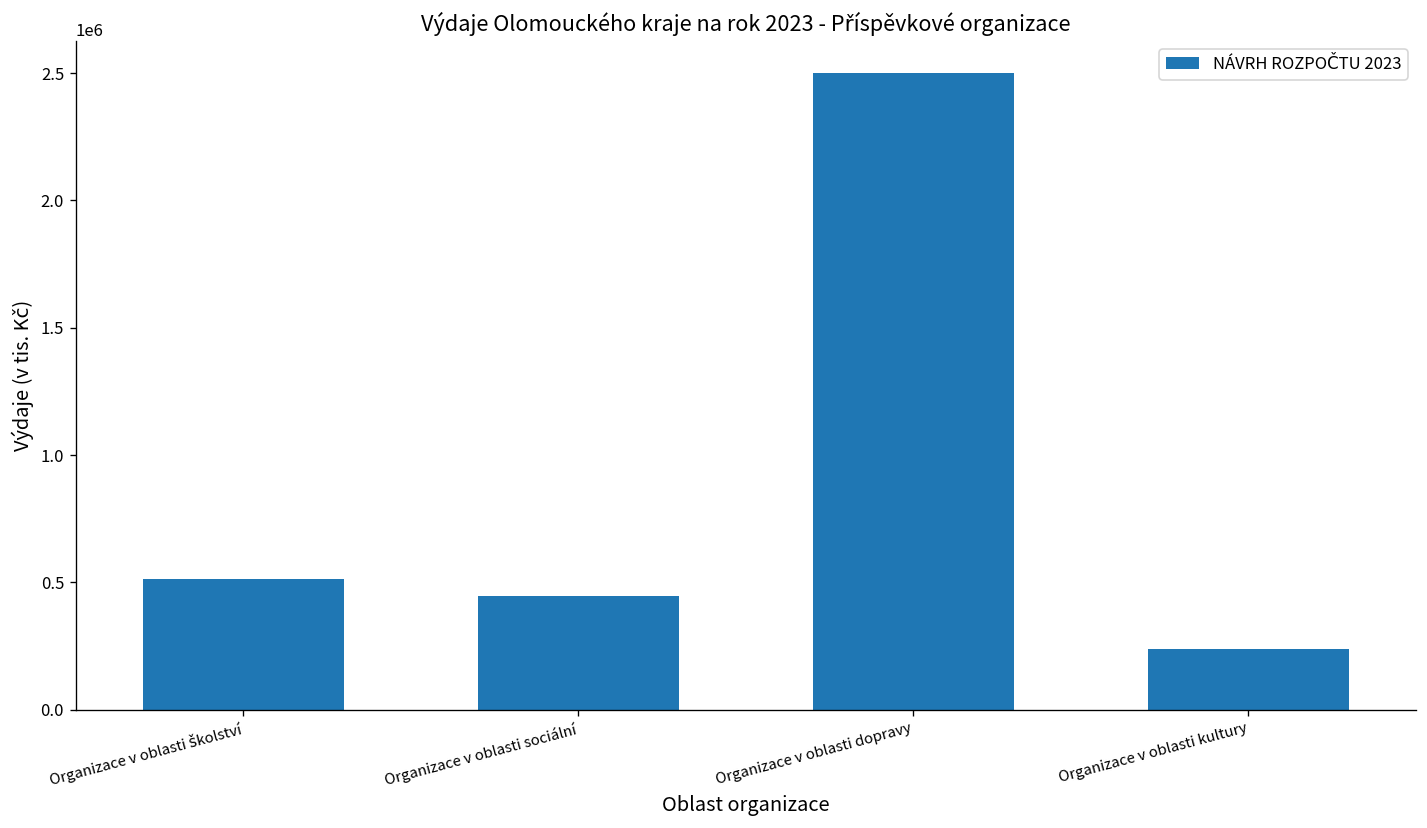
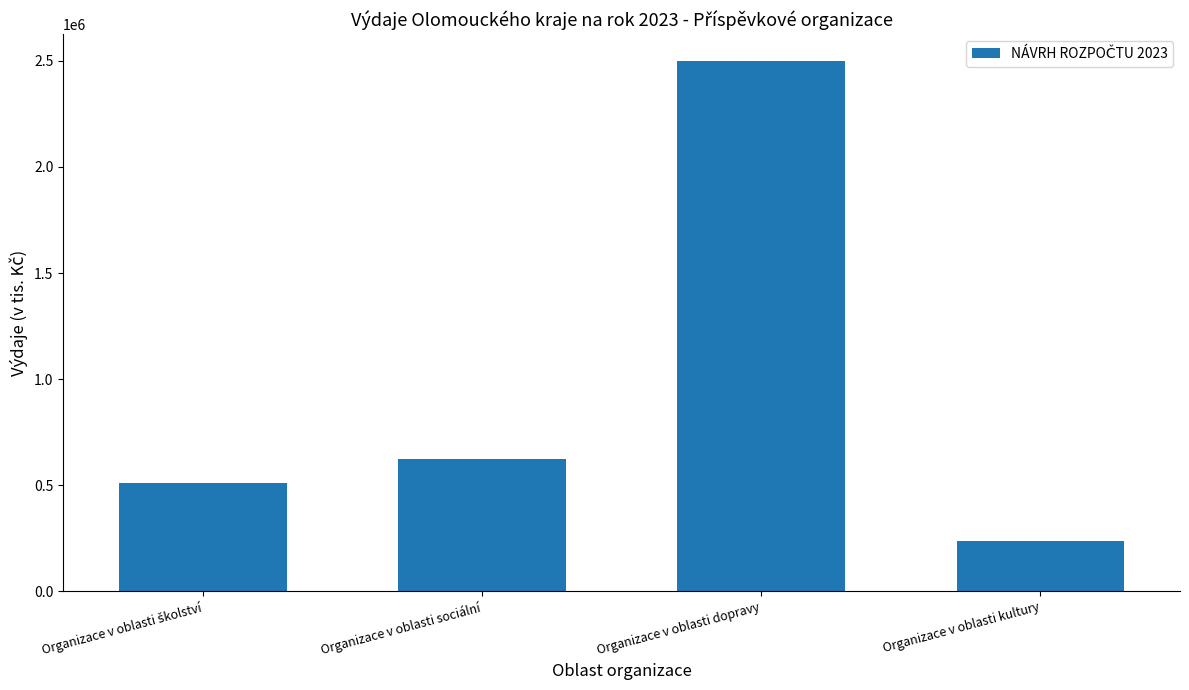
Organizace v oblasti sociální: 450000 -> 630000
